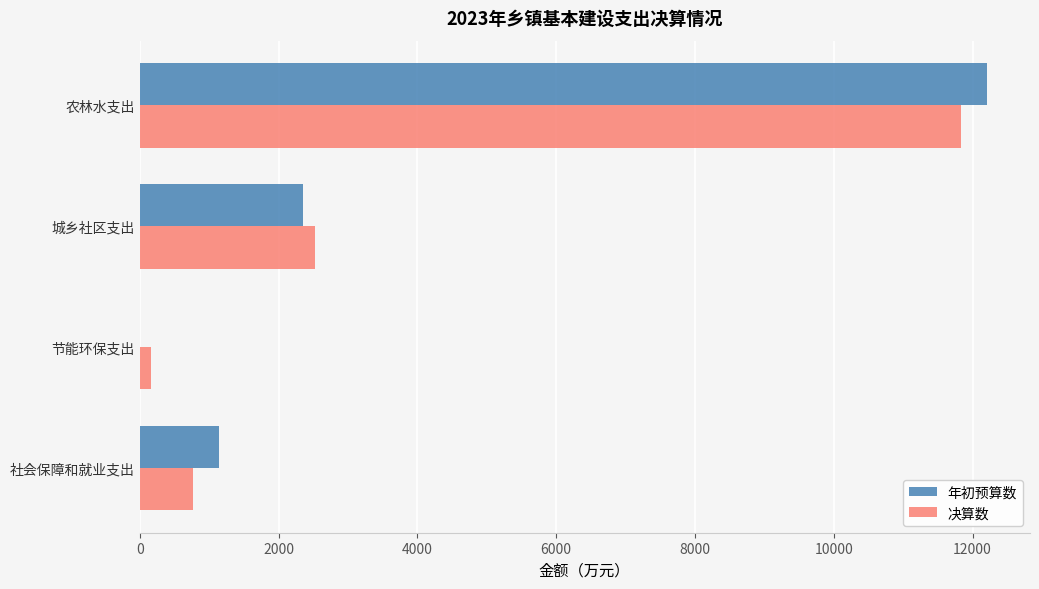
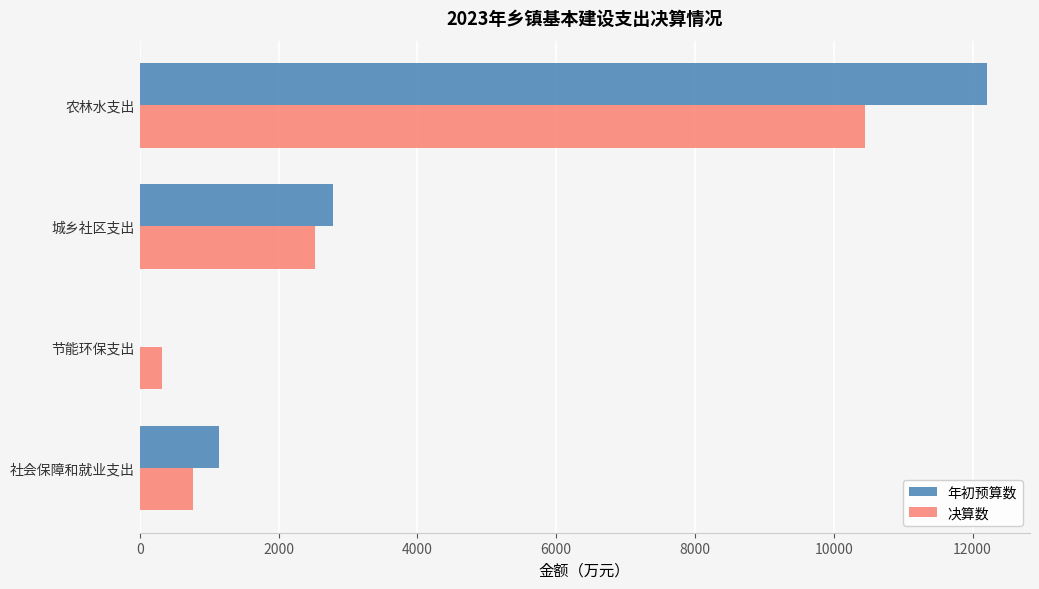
决算数, 农林水支出: 11800 -> 10400
年初预算数, 城乡社区支出: 2400 -> 2800
决算数, 节能环保支出: 200 -> 300
